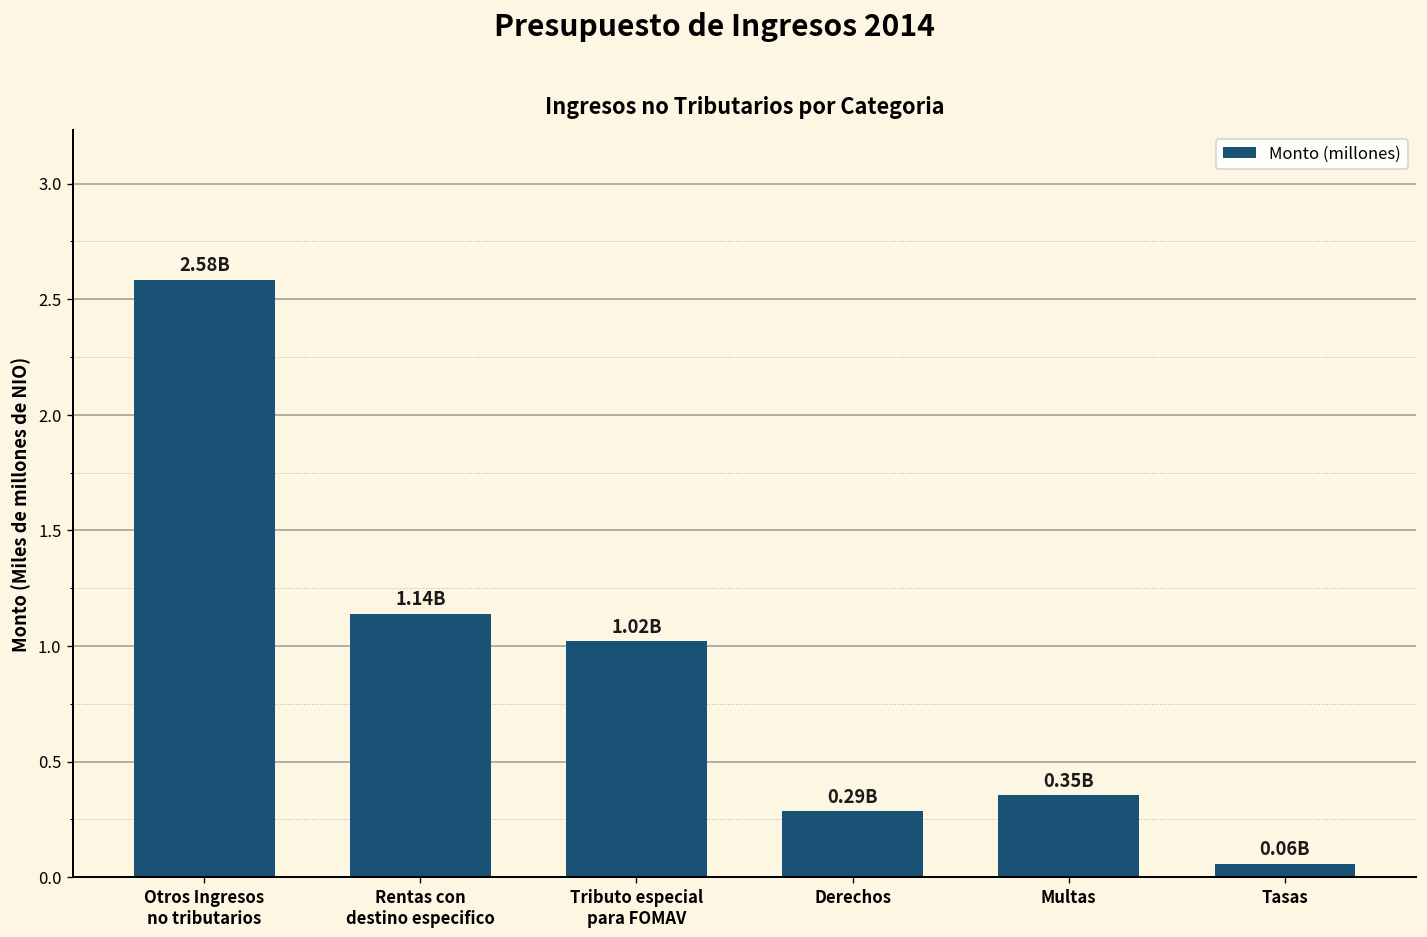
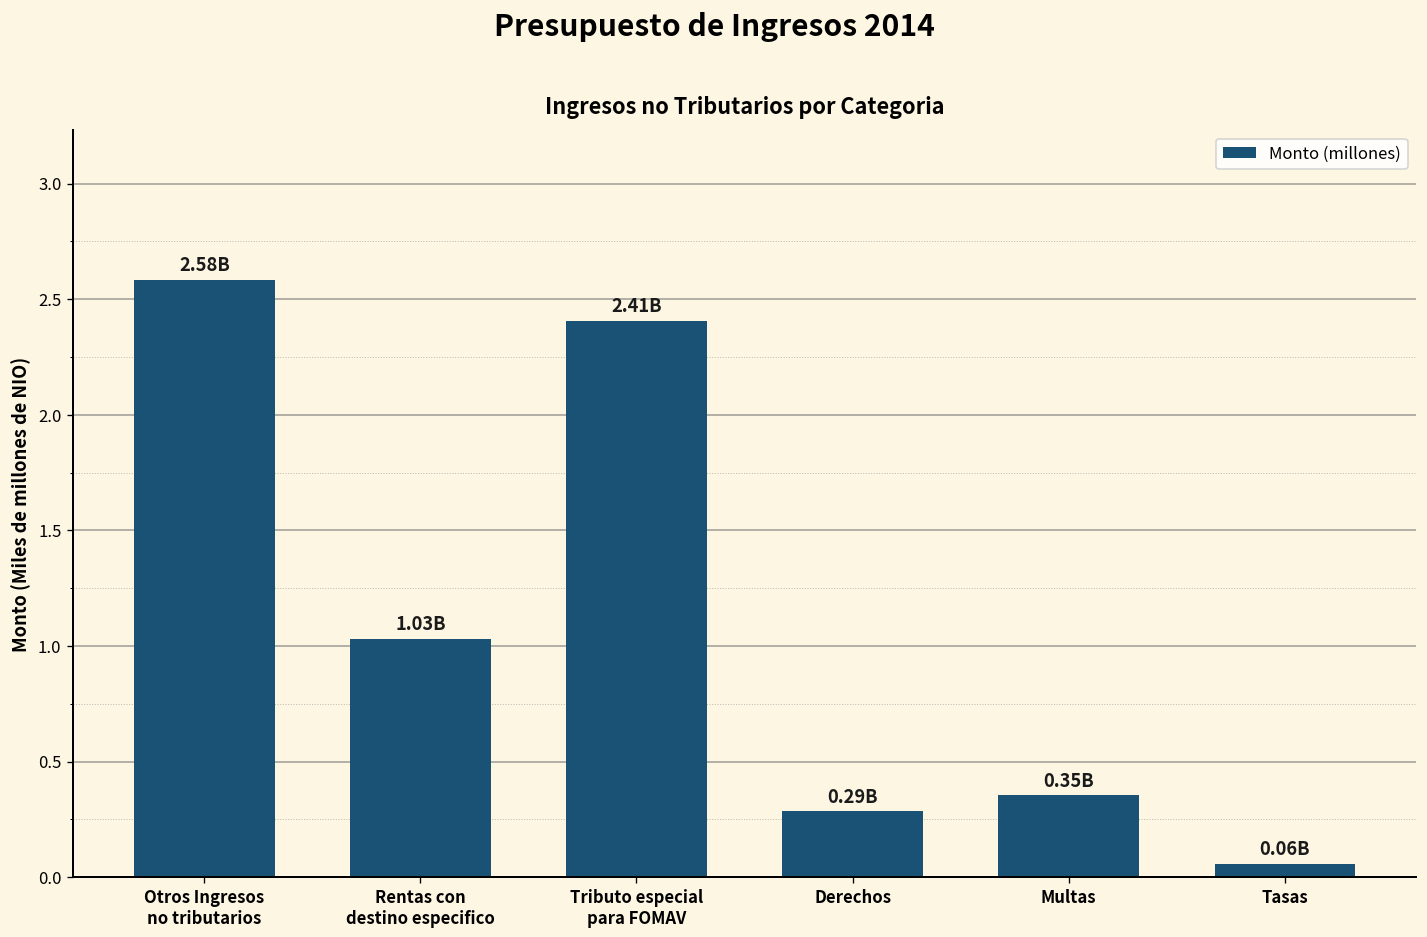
Rentas con destino especifico: 1.14B -> 1.03B
Tributo especial para FOMAV: 1.02B -> 2.41B
